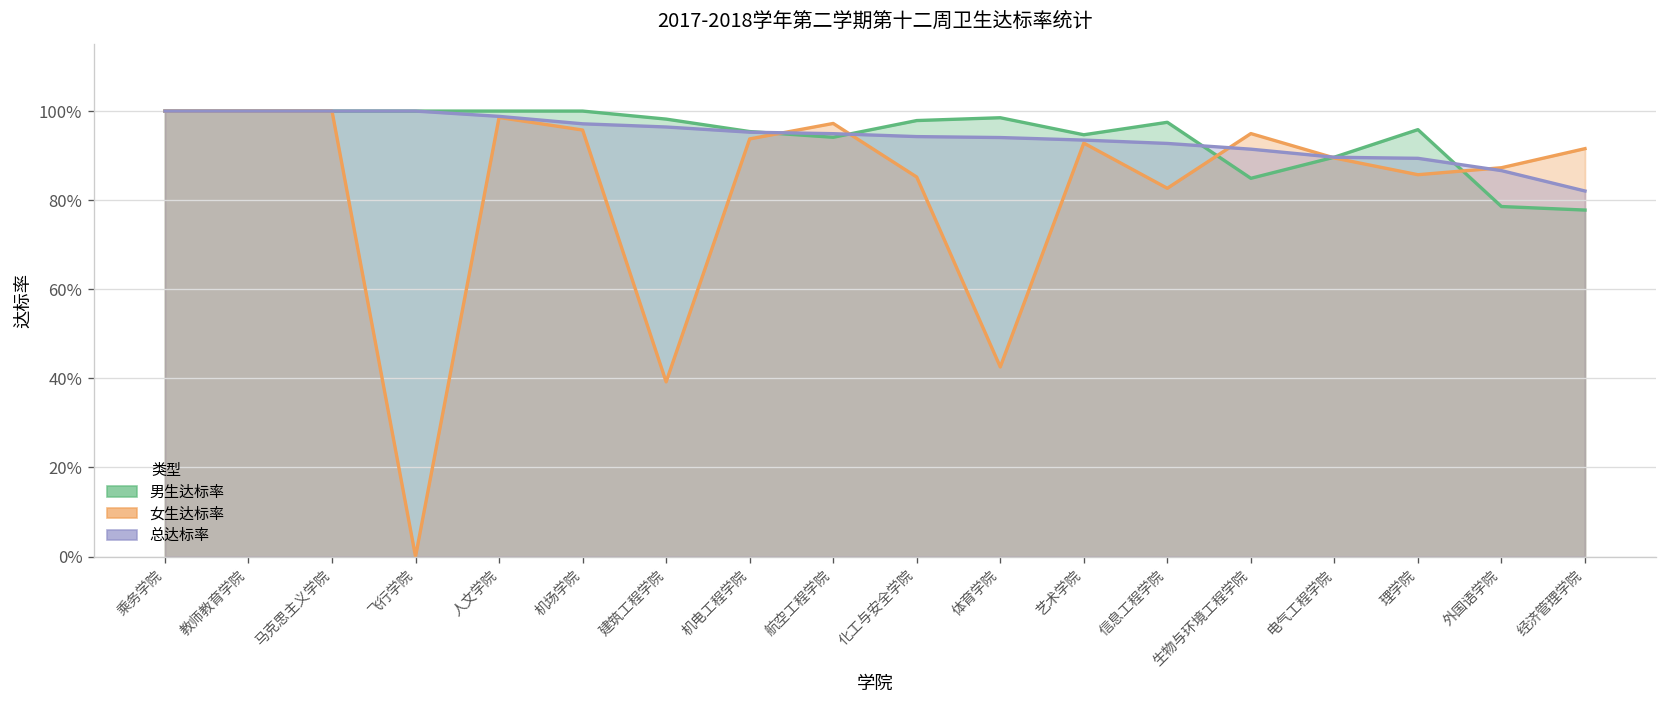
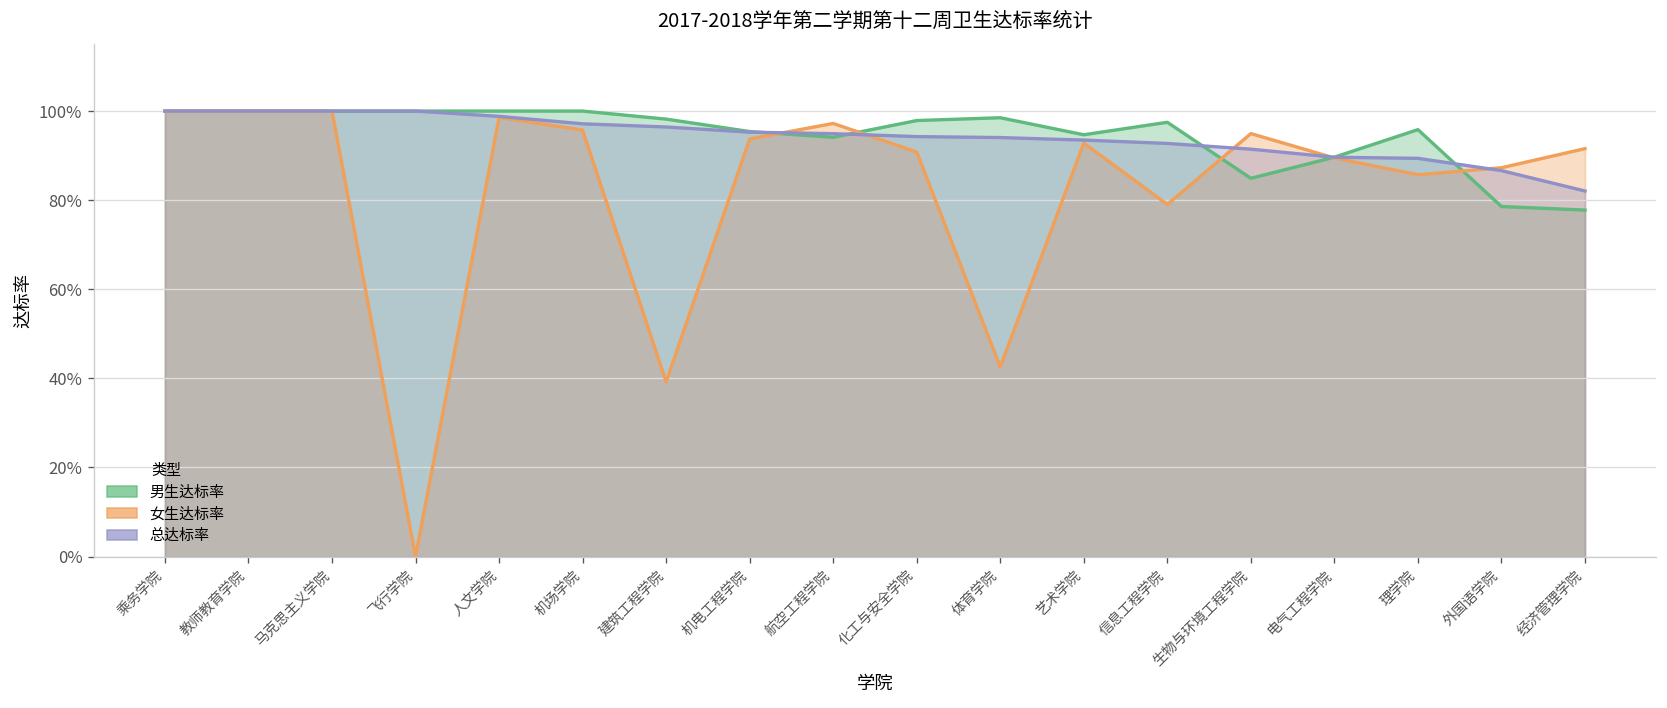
女生达标率, 化工与安全学院: 85% -> 91%
女生达标率, 信息工程学院: 83% -> 79%
